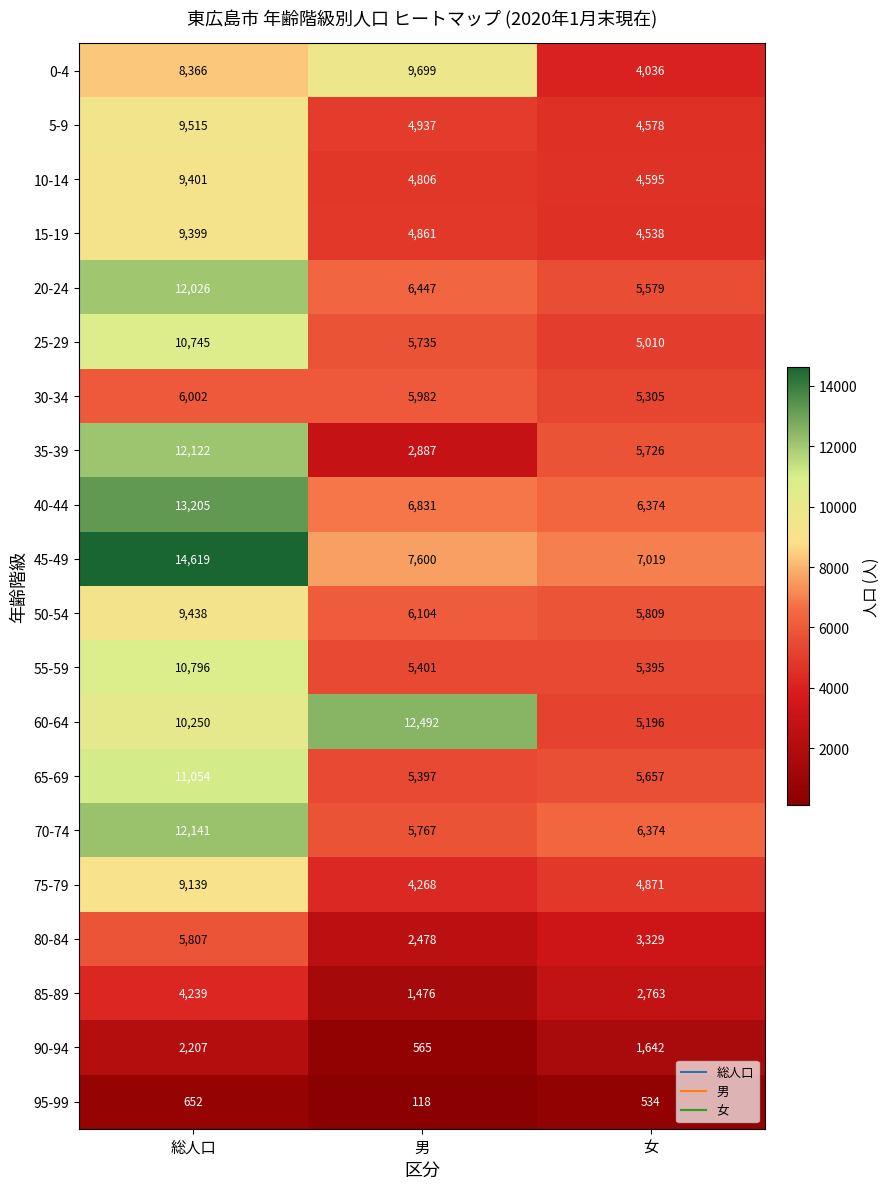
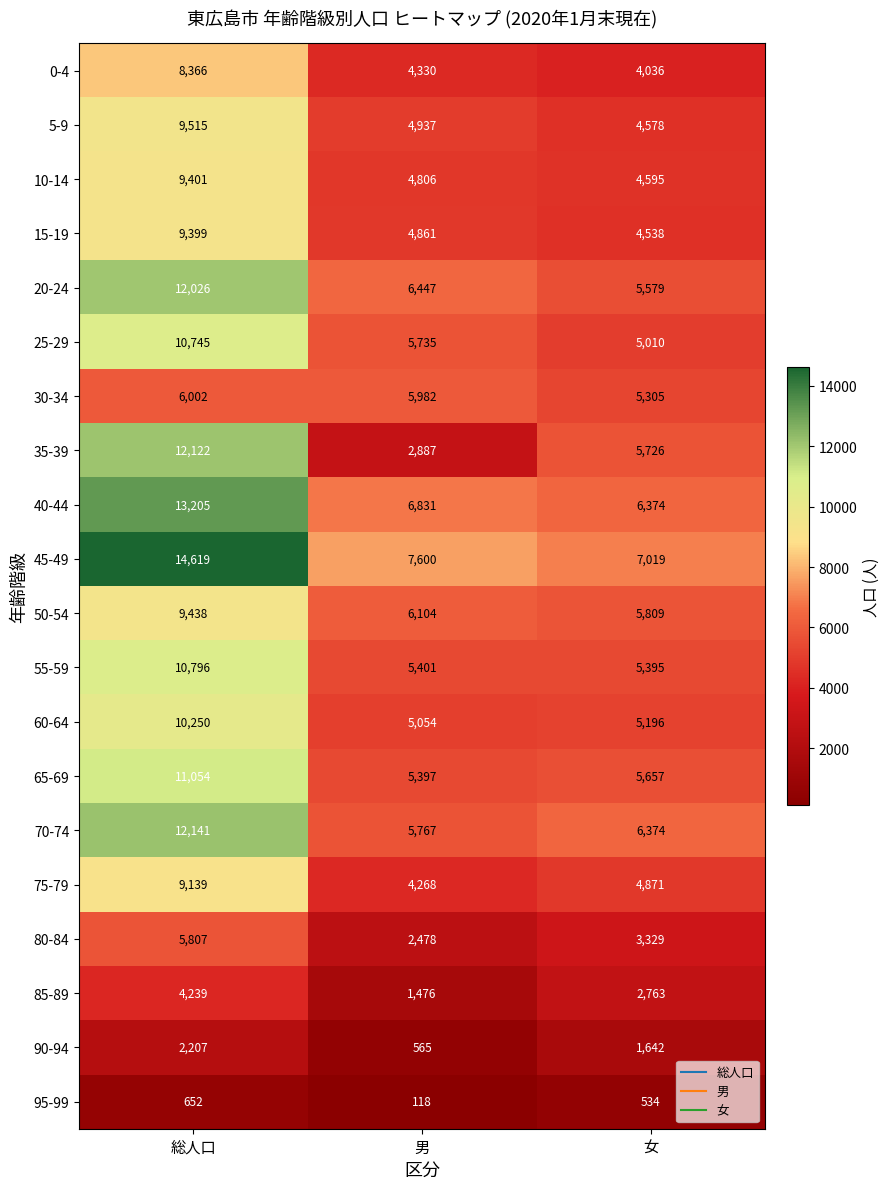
0-4, 男: 9,699 -> 4,330
60-64, 男: 12,492 -> 5,054
